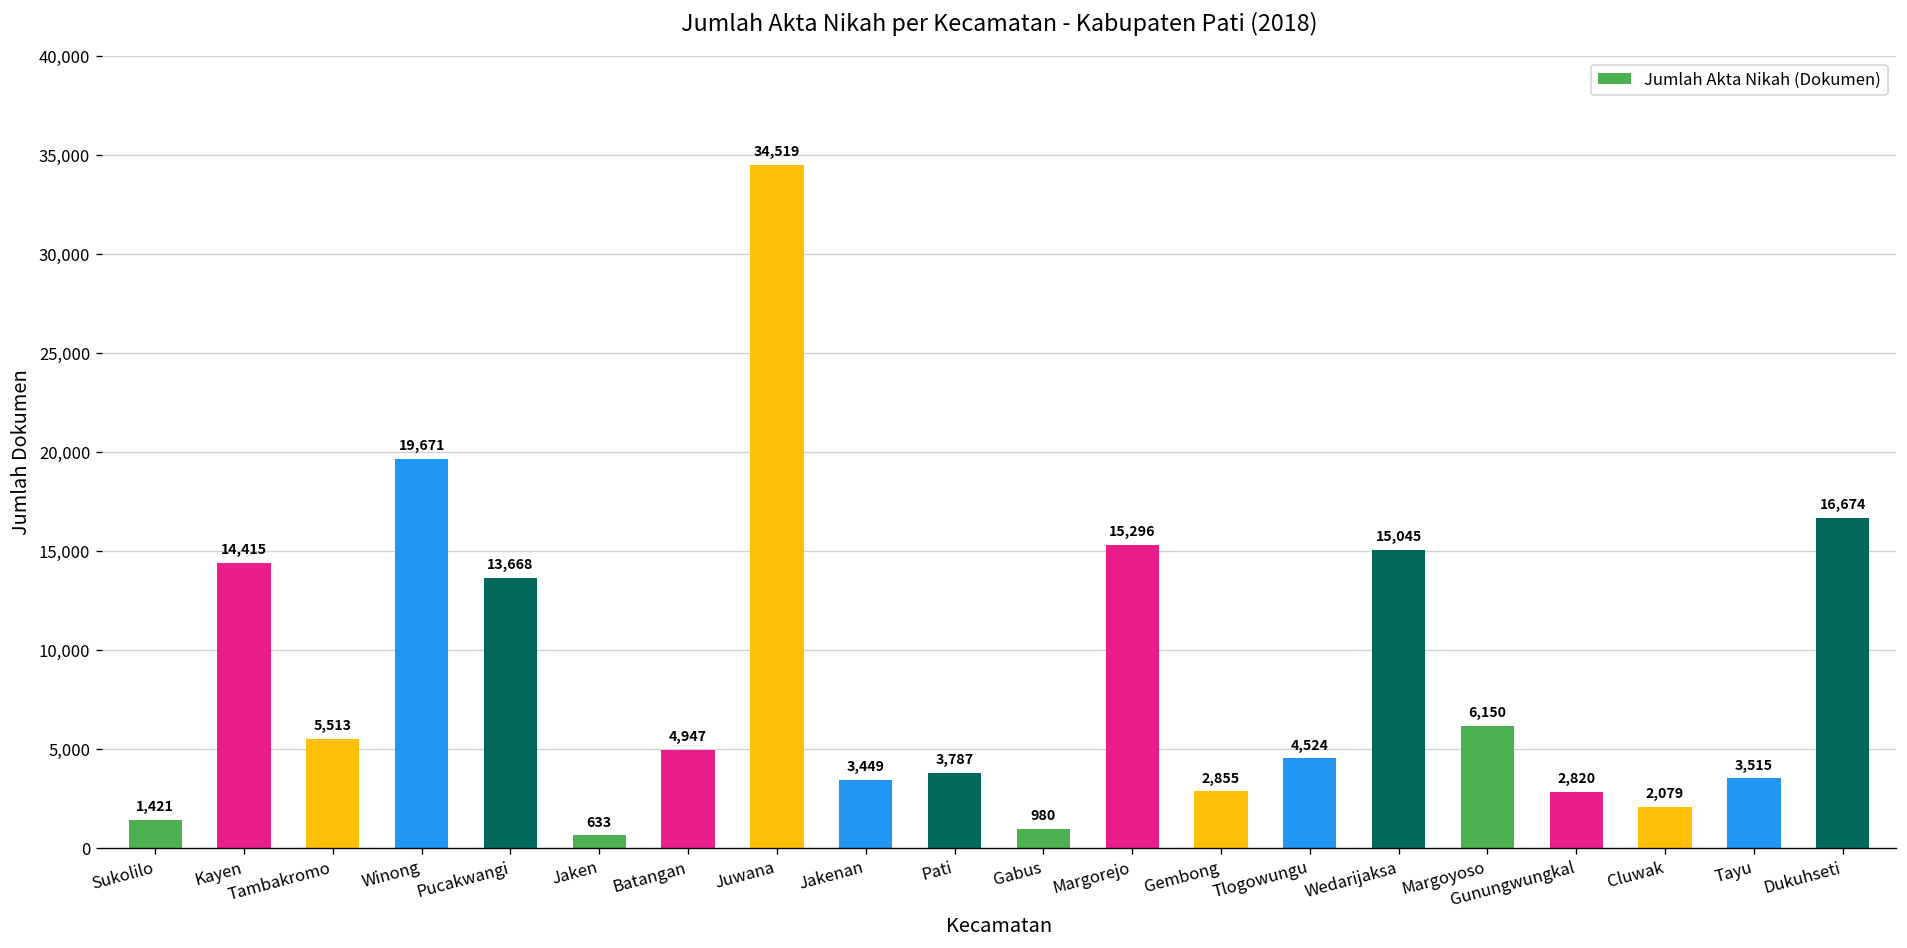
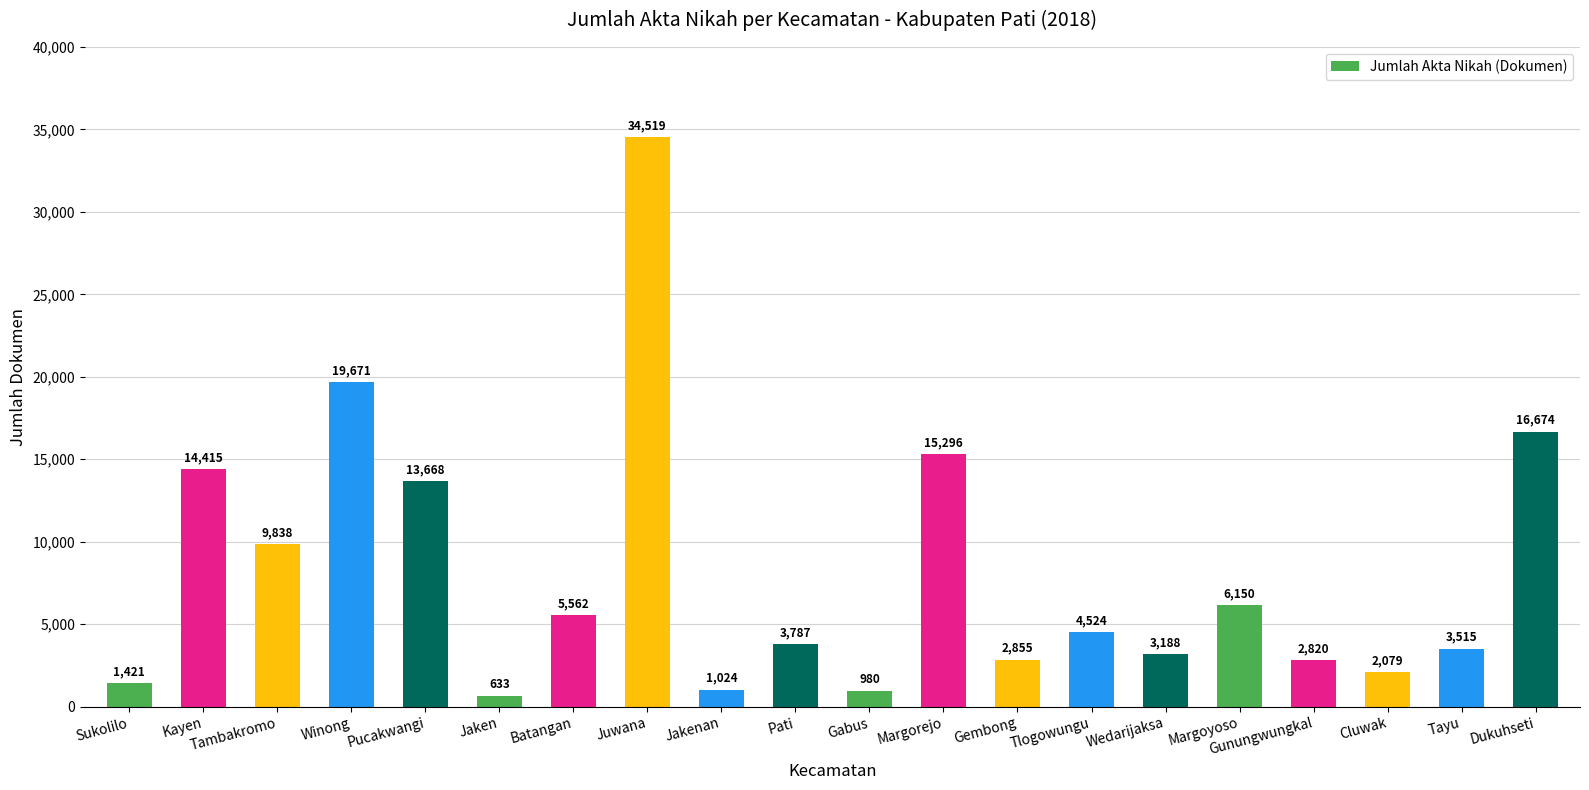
Tambakromo: 5,513 -> 9,838
Batangan: 4,947 -> 5,562
Jakenan: 3,449 -> 1,024
Wedarijaksa: 15,045 -> 3,188
